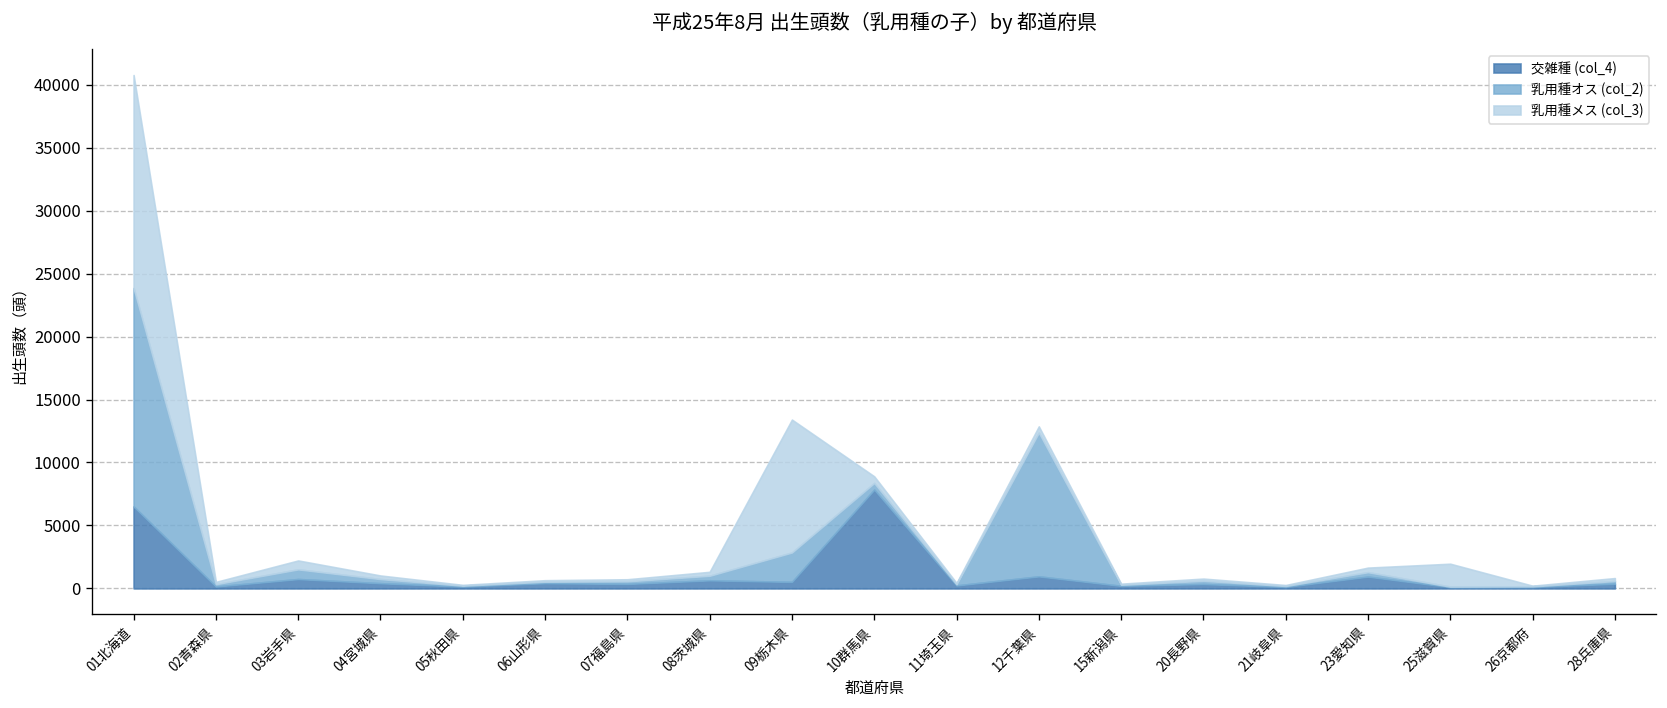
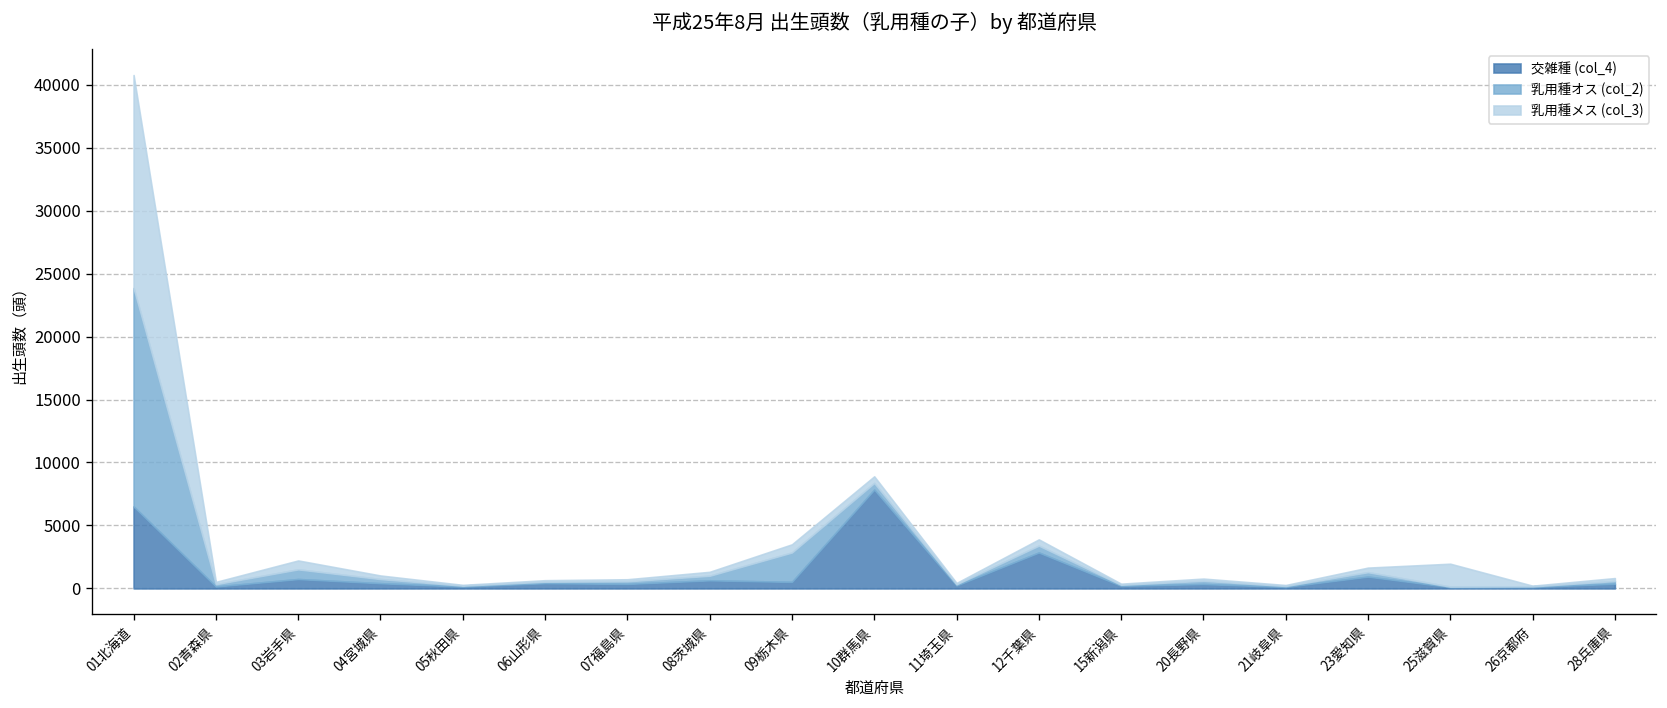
乳用種メス (col_3), 09栃木県: 10600 -> 600
交雑種 (col_4), 12千葉県: 1000 -> 2900
乳用種オス (col_2), 12千葉県: 11400 -> 500
